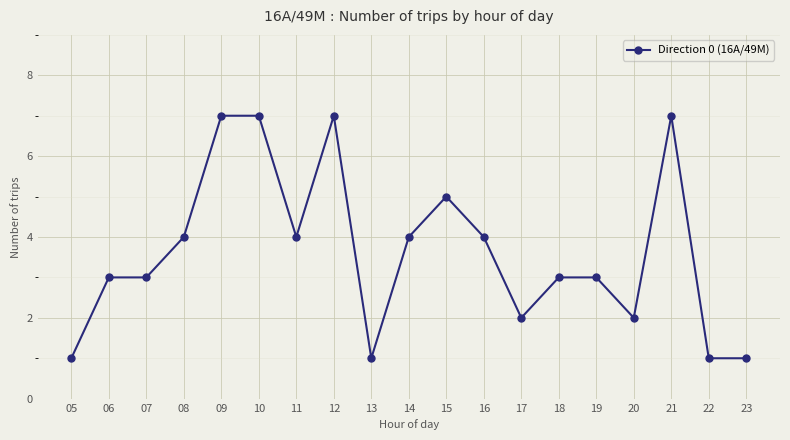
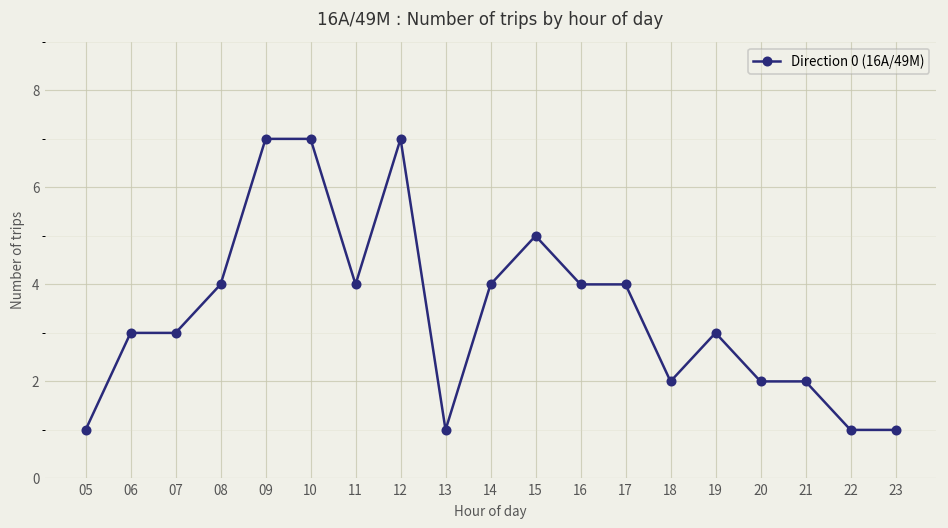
17: 2 -> 4
18: 3 -> 2
21: 7 -> 2
